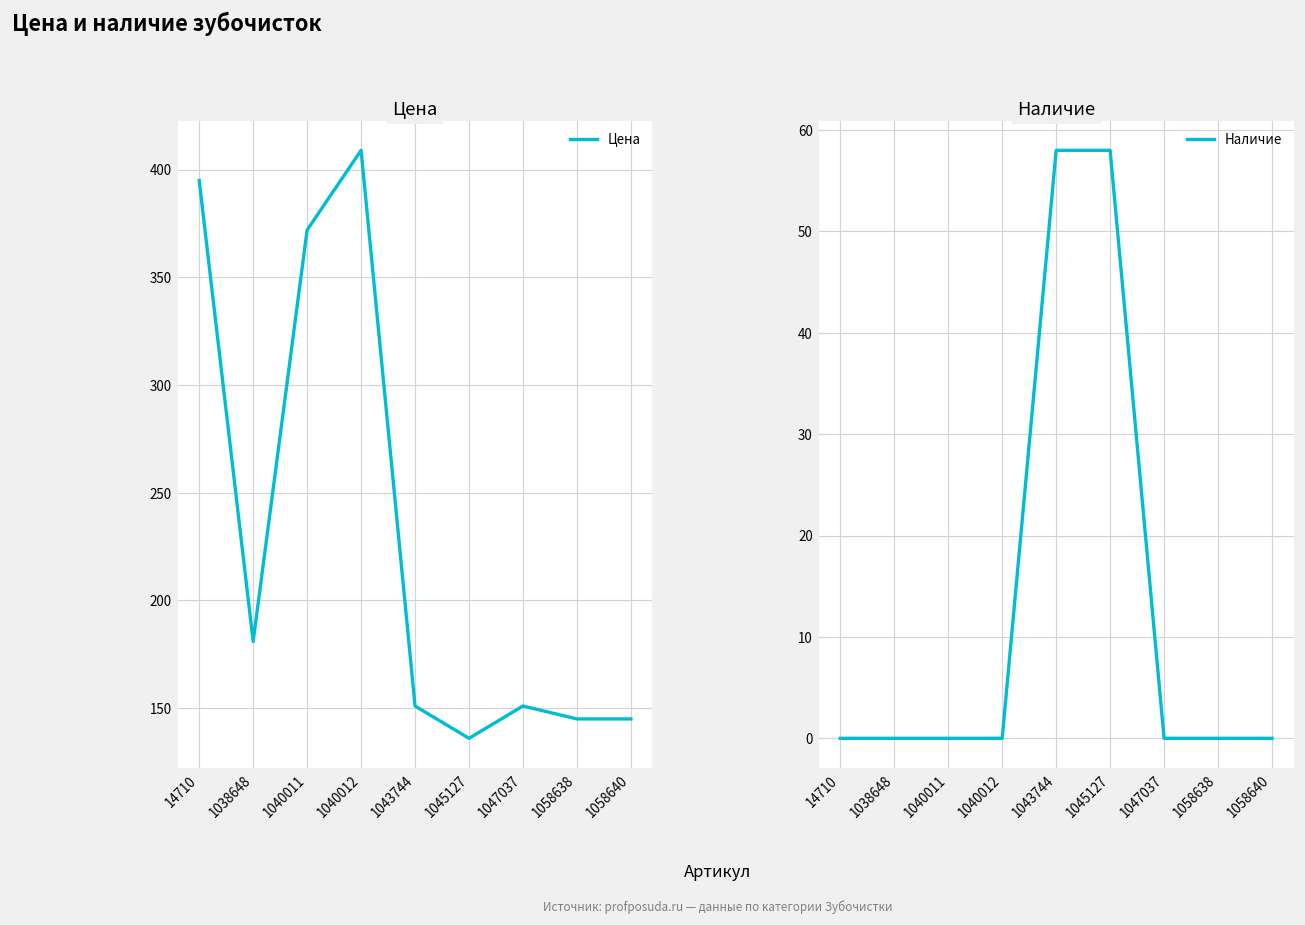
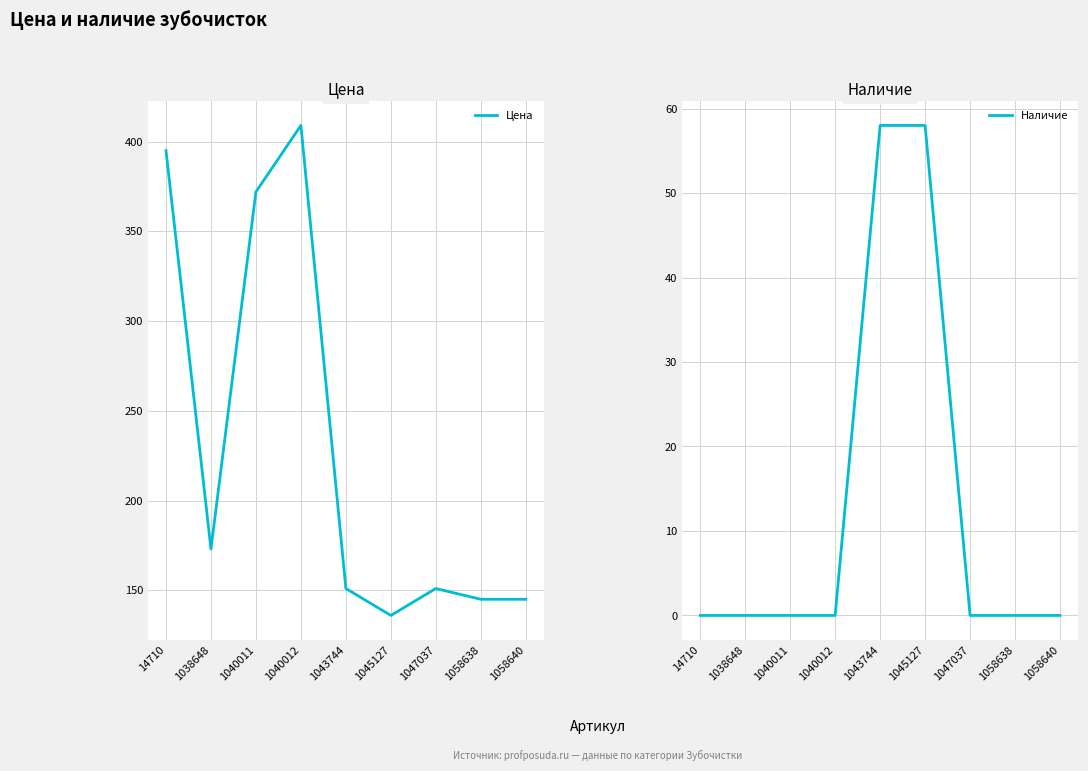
Цена, 1038648: 181 -> 173
